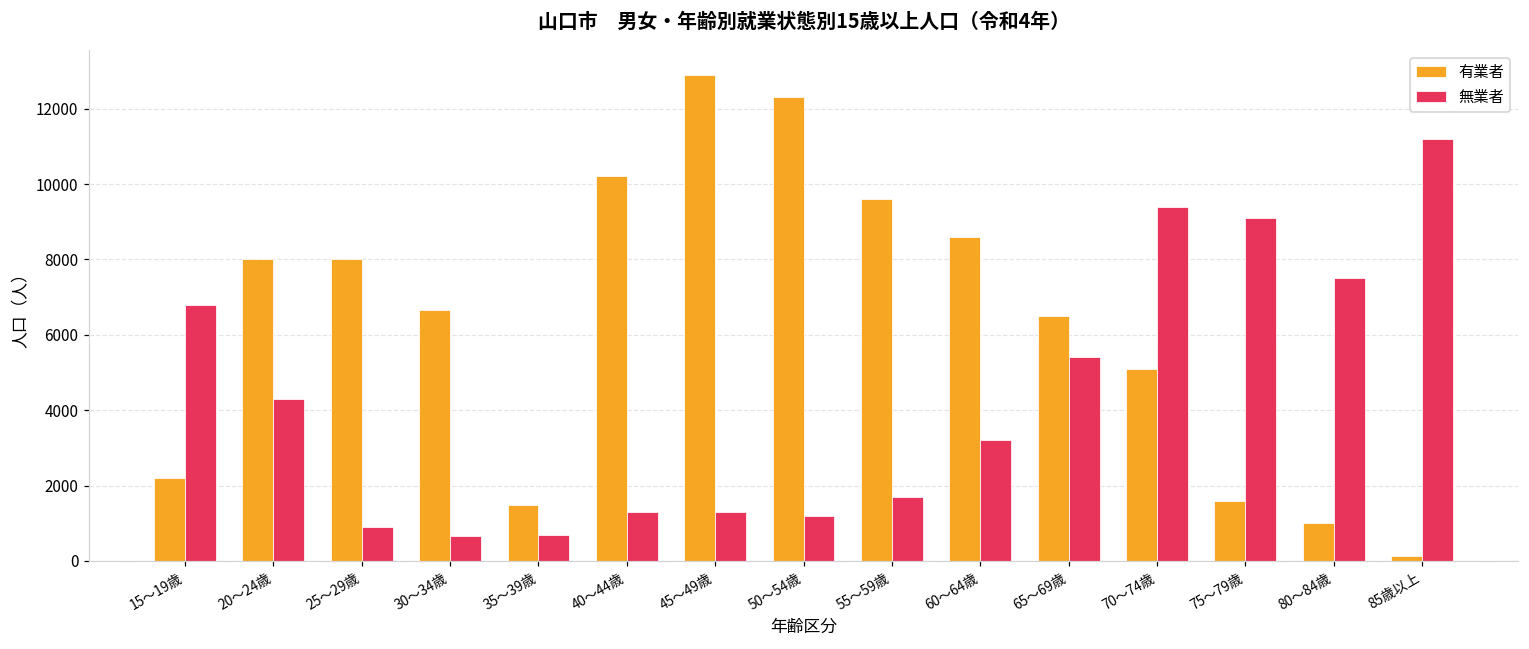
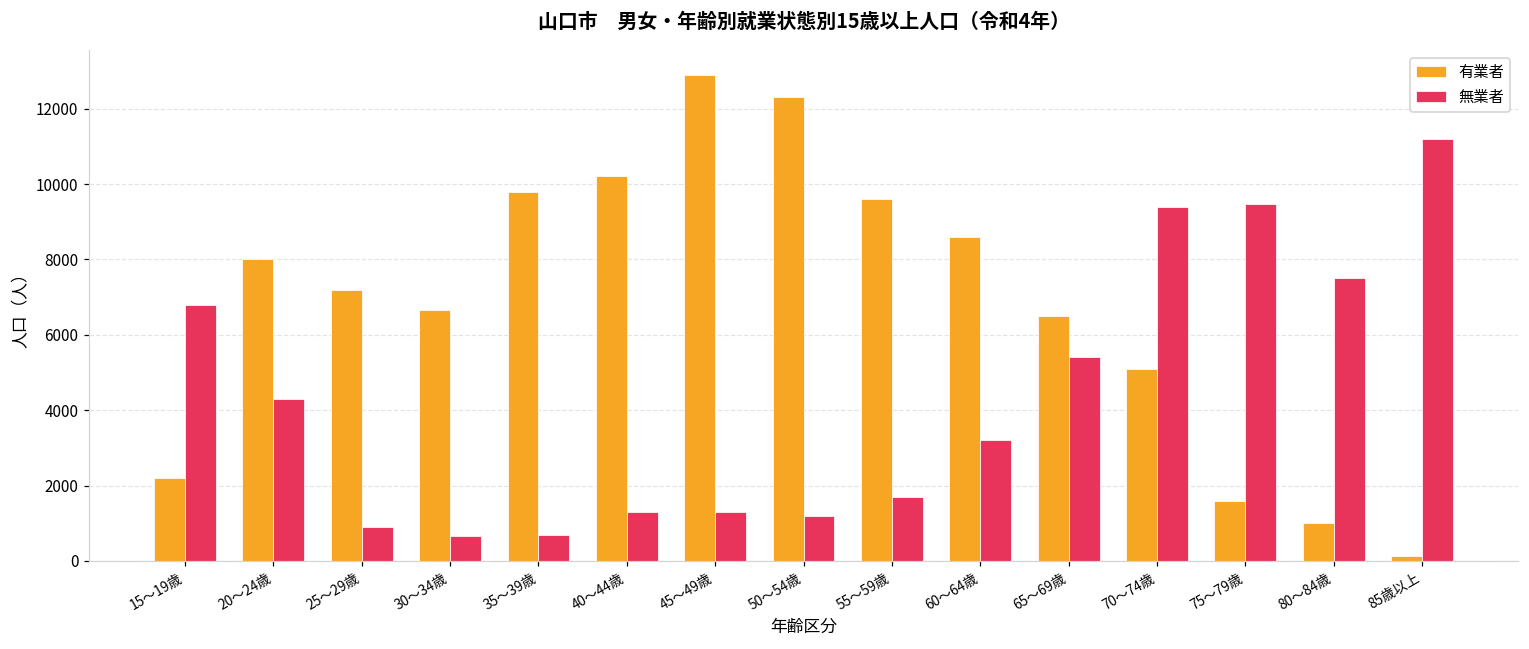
有業者, 25～29歳: 8000 -> 7200
有業者, 35～39歳: 1500 -> 9800
無業者, 75～79歳: 9100 -> 9500
